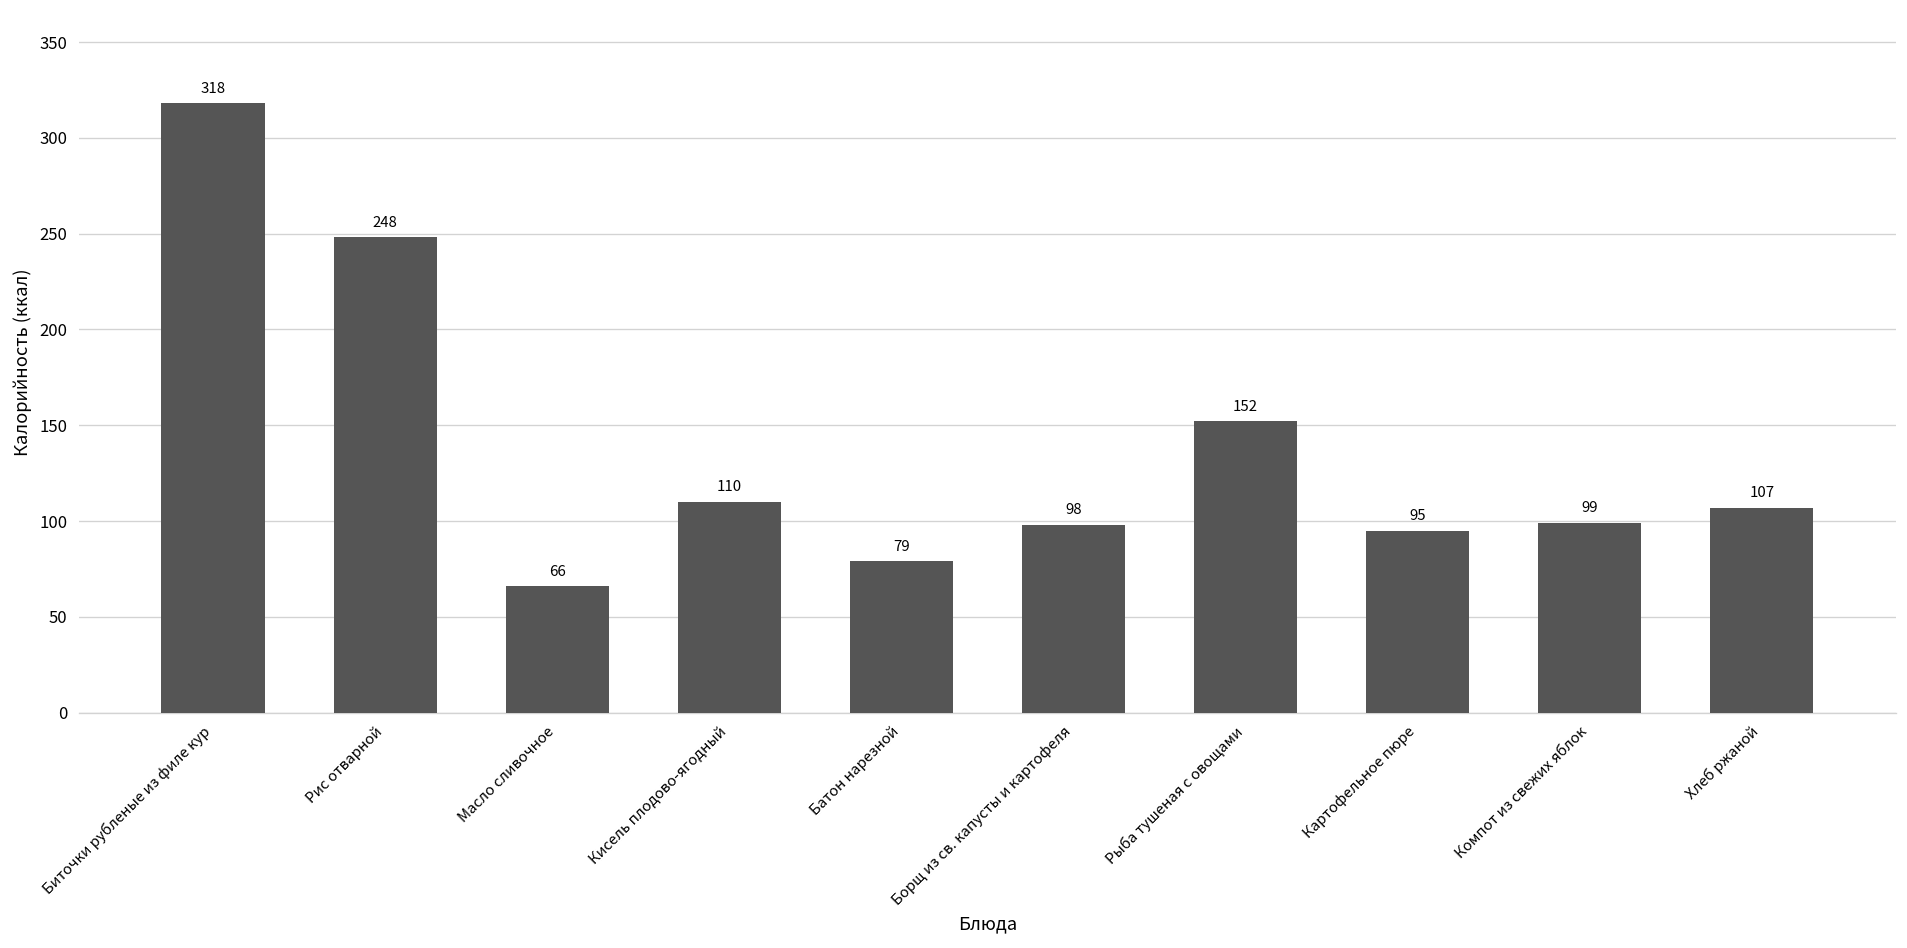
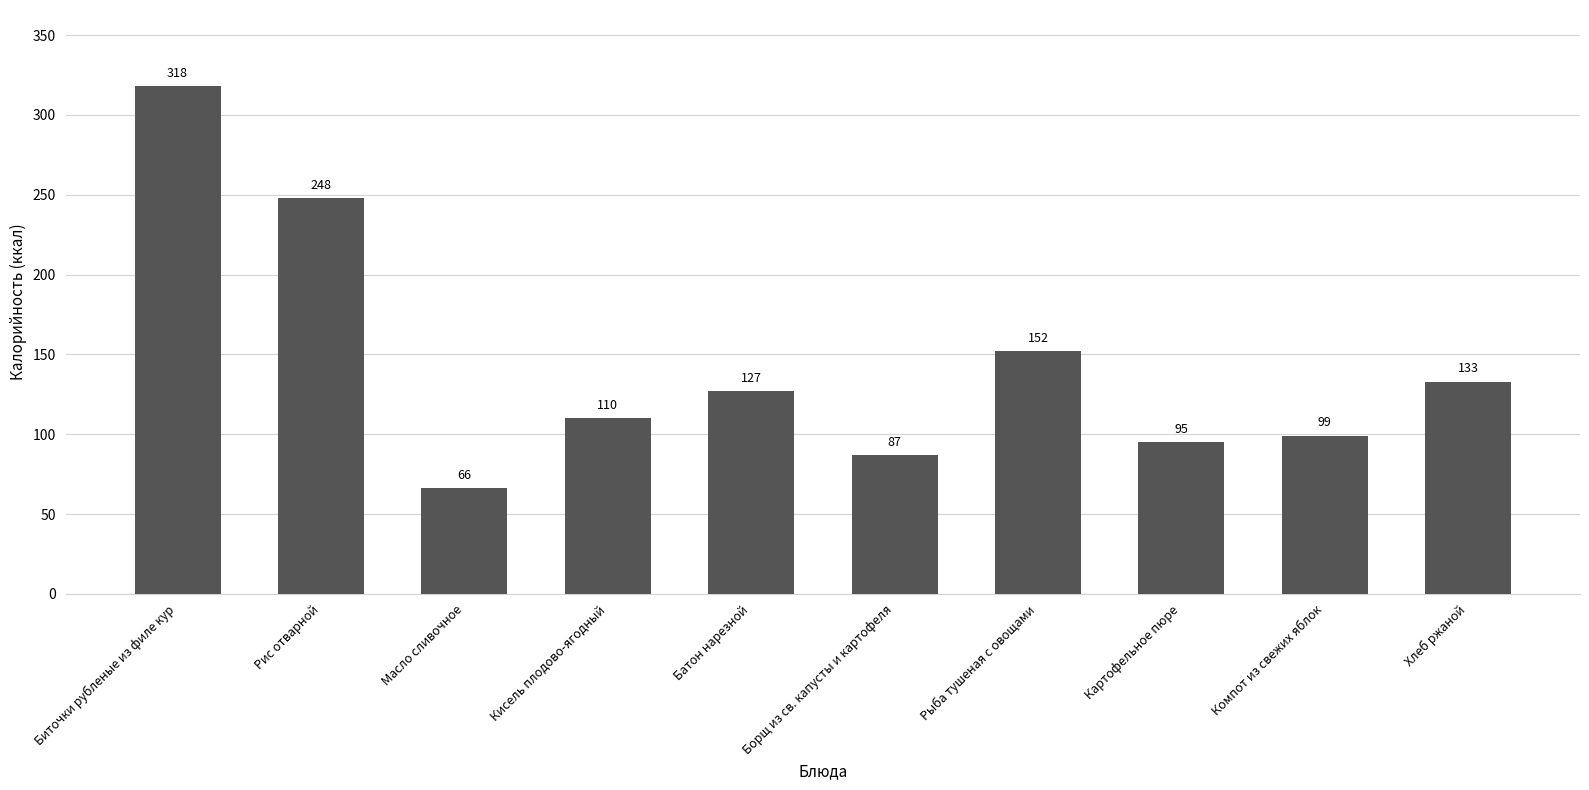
Батон нарезной: 79 -> 127
Борщ из св. капусты и картофеля: 98 -> 87
Хлеб ржаной: 107 -> 133
